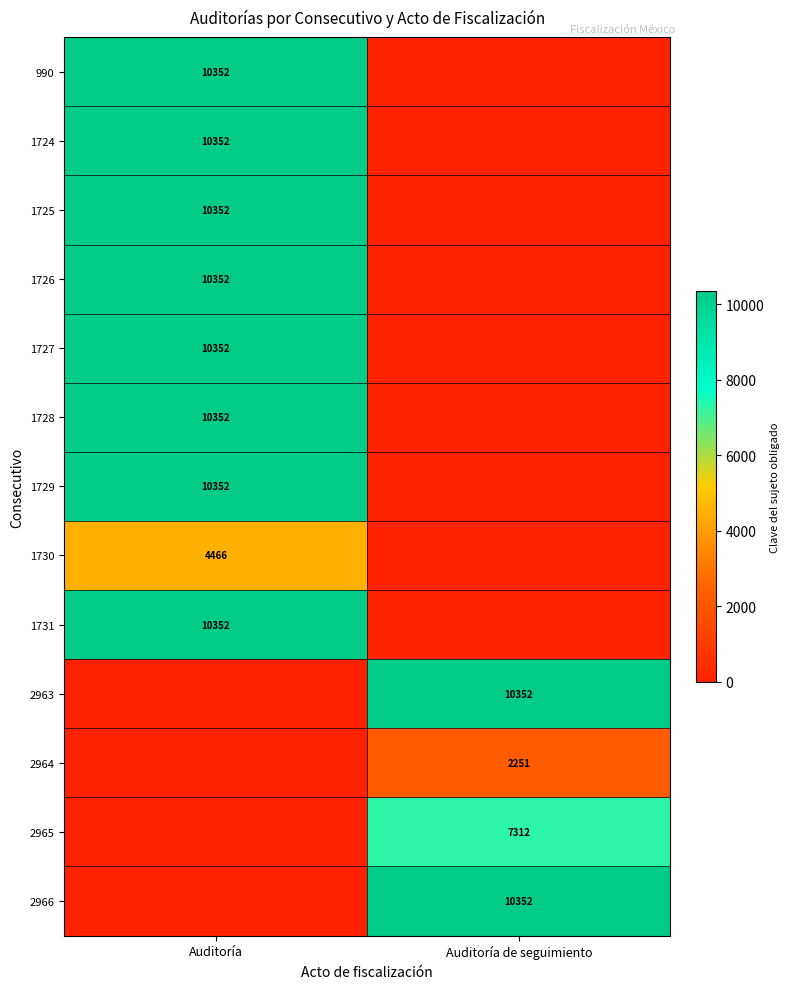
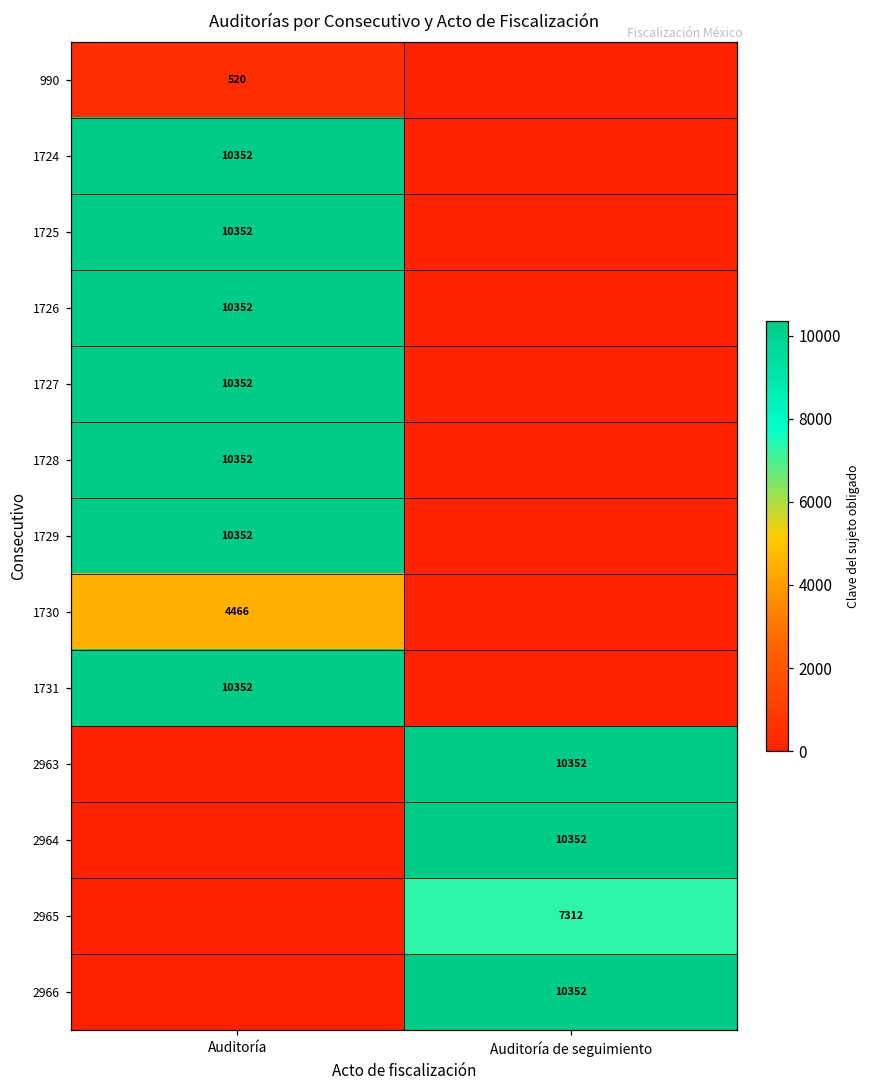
990, Auditoría: 10352 -> 520
2964, Auditoría de seguimiento: 2251 -> 10352
